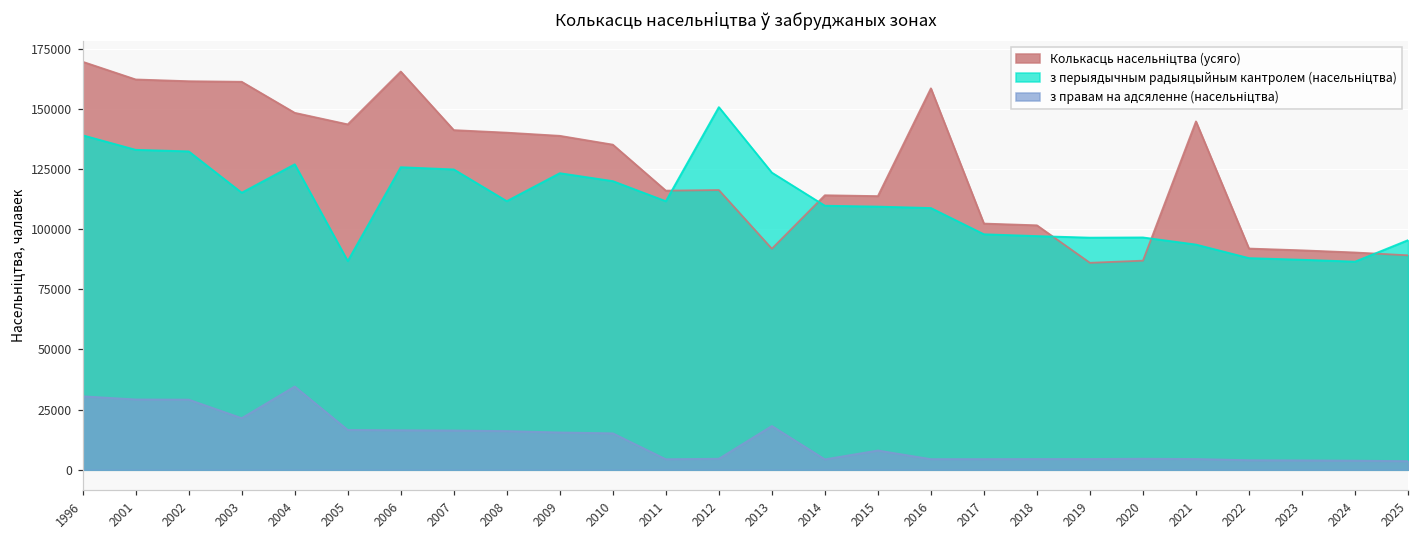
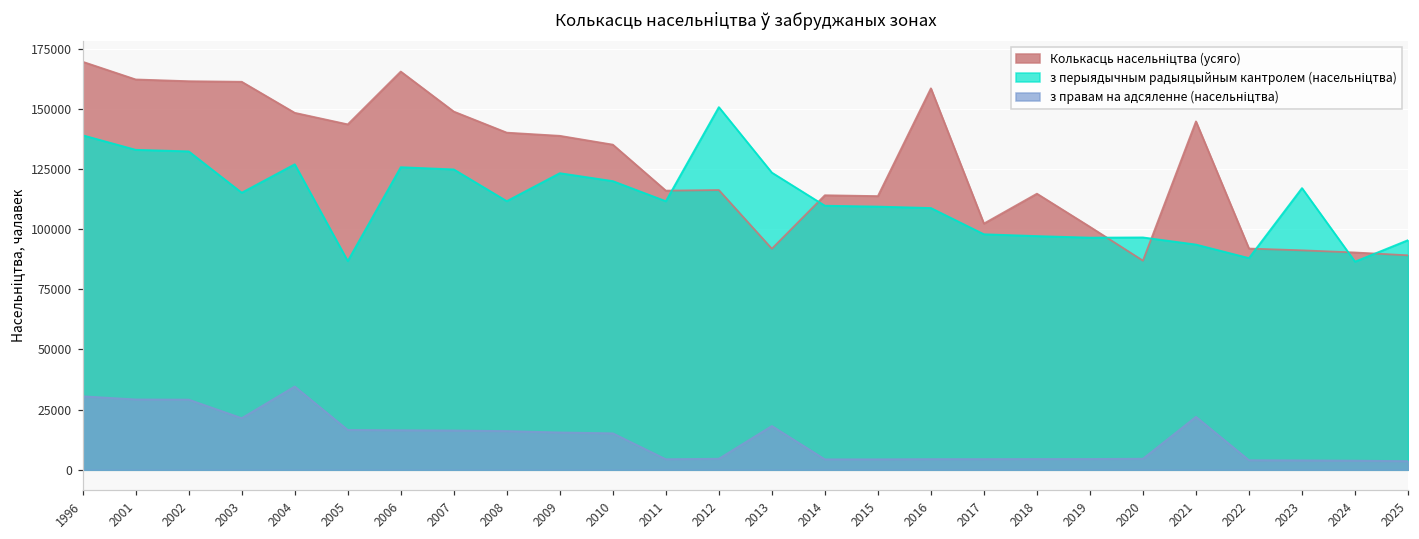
Колькасць насельніцтва (усяго), 2007: 141000 -> 149000
з правам на адсяленне (насельніцтва), 2015: 8000 -> 4000
Колькасць насельніцтва (усяго), 2018: 102000 -> 115000
Колькасць насельніцтва (усяго), 2019: 86000 -> 101000
з правам на адсяленне (насельніцтва), 2021: 4000 -> 22000
з перыядычным радыяцыйным кантролем (насельніцтва), 2023: 87000 -> 117000
